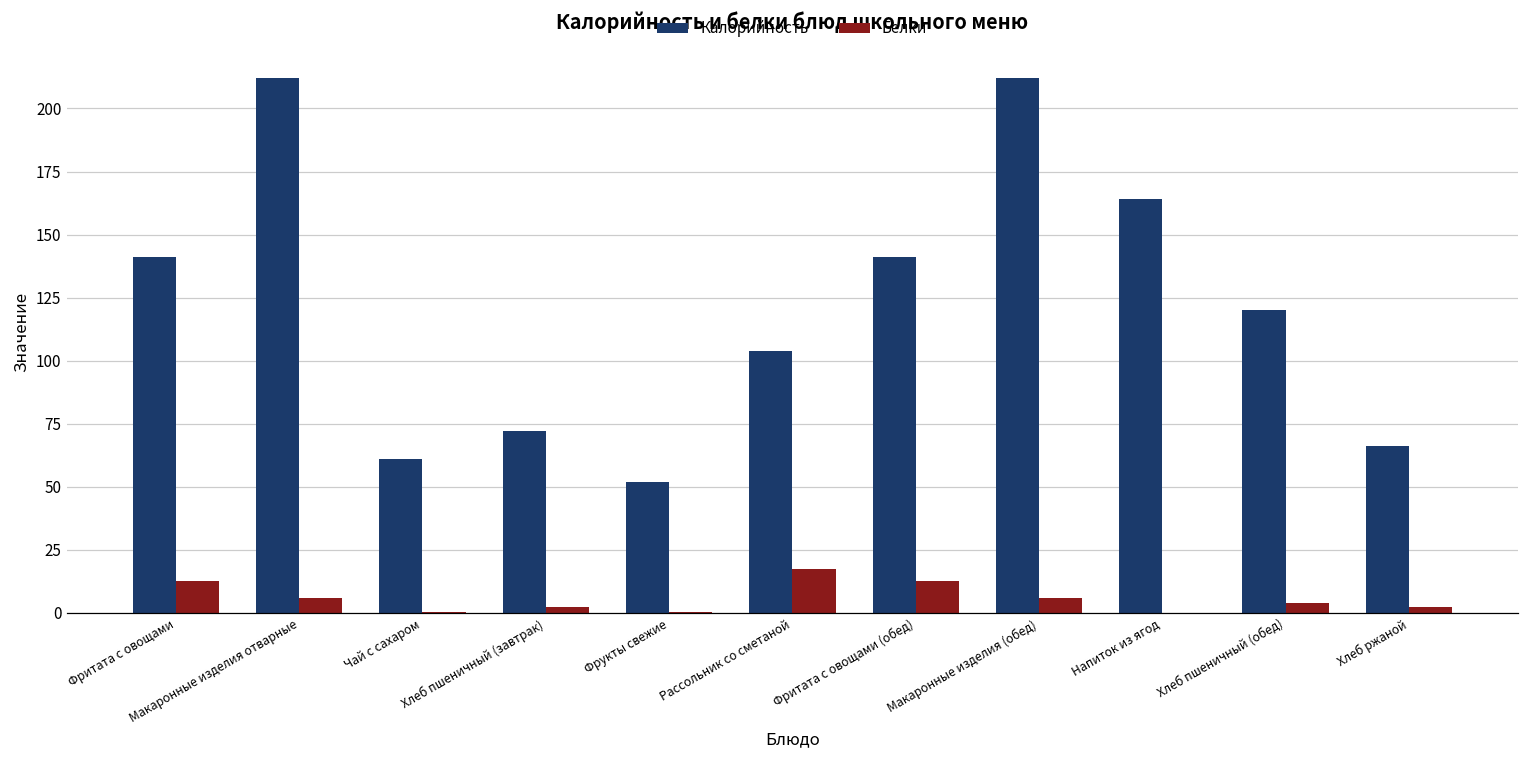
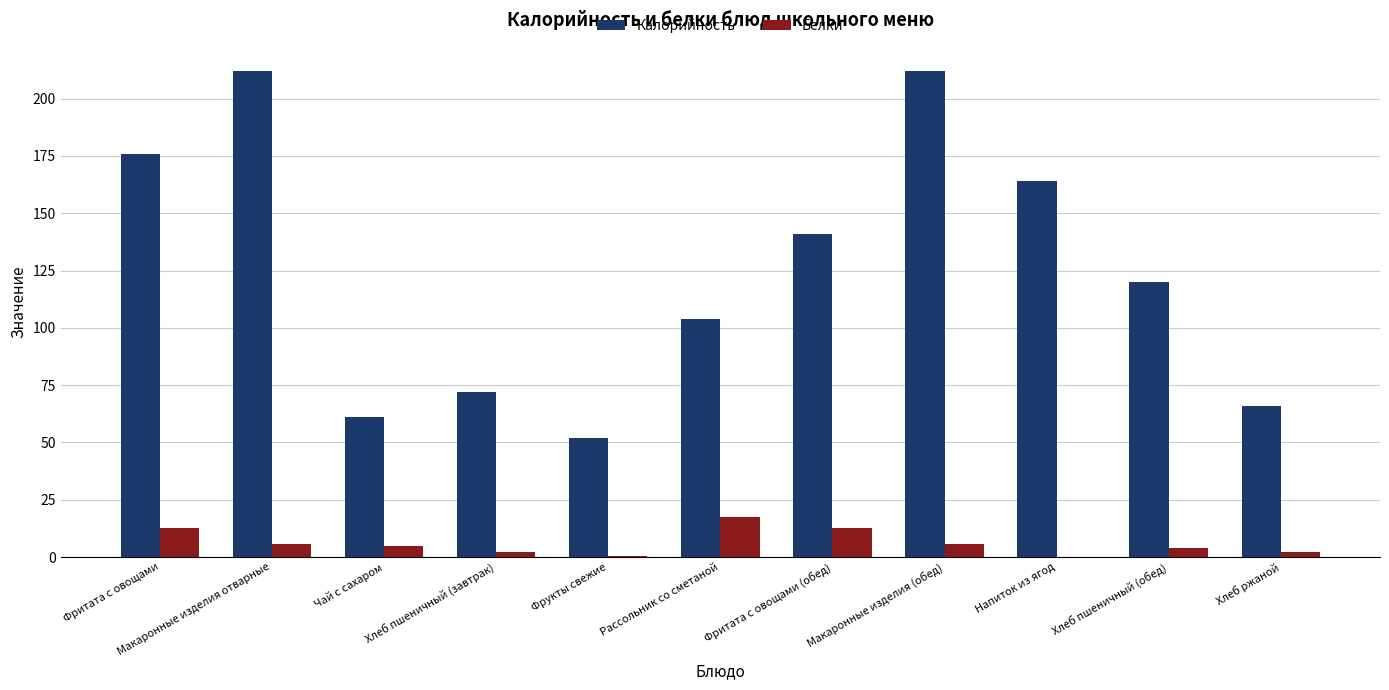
Калорийность, Фритата с овощами: 141 -> 176
Белки, Чай с сахаром: 0 -> 5
